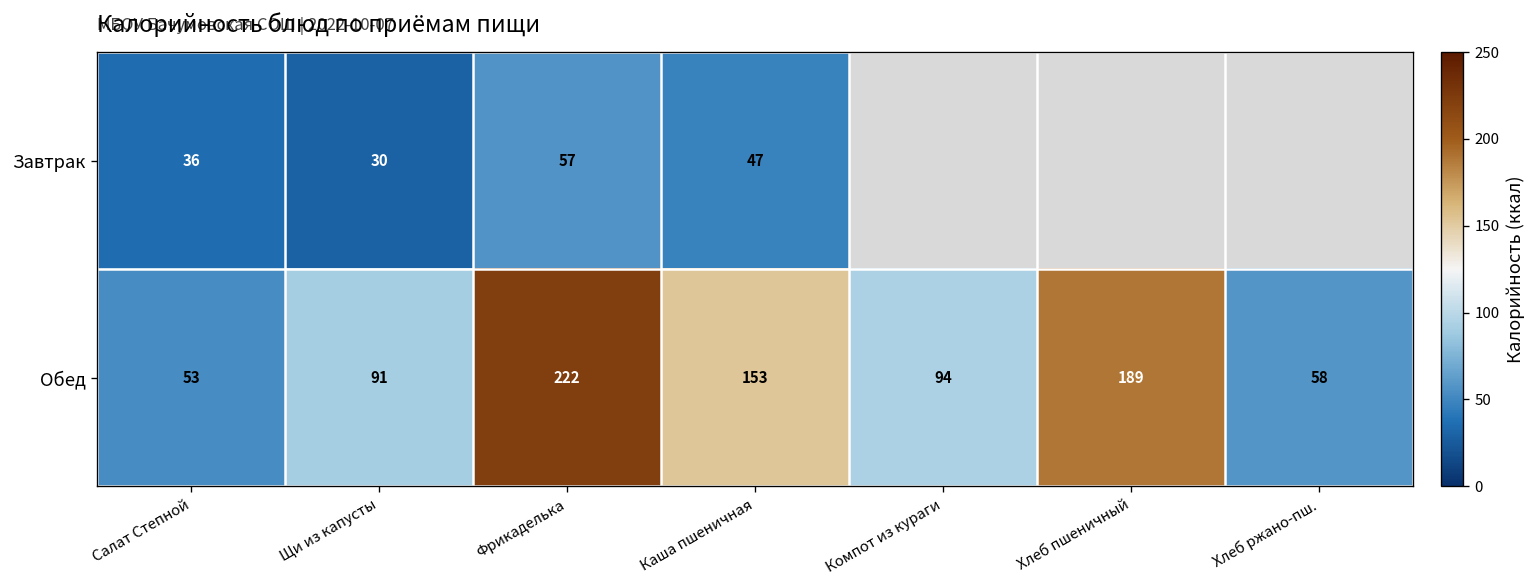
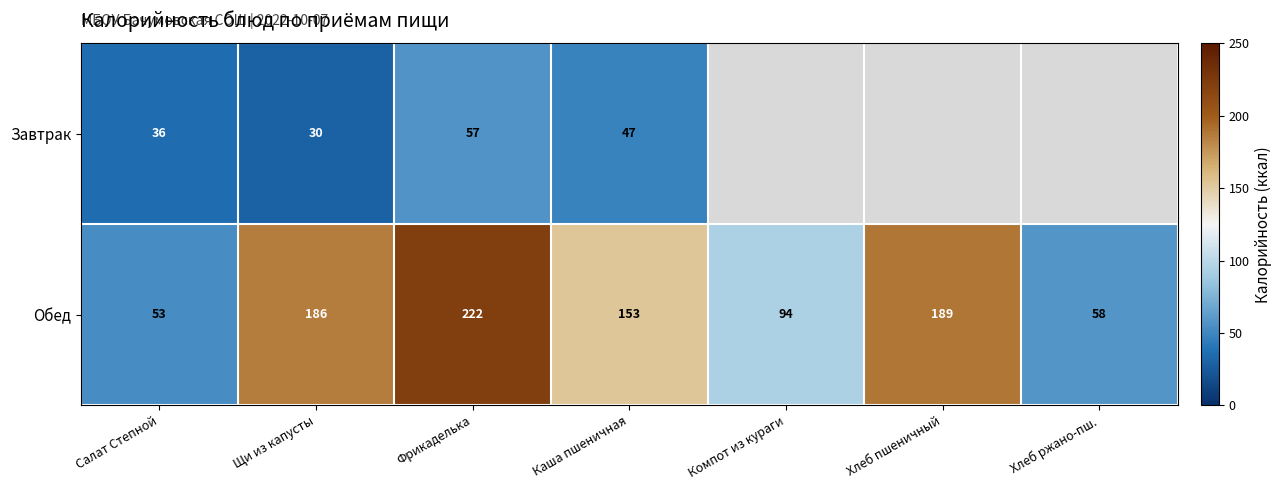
Обед, Щи из капусты: 91 -> 186
